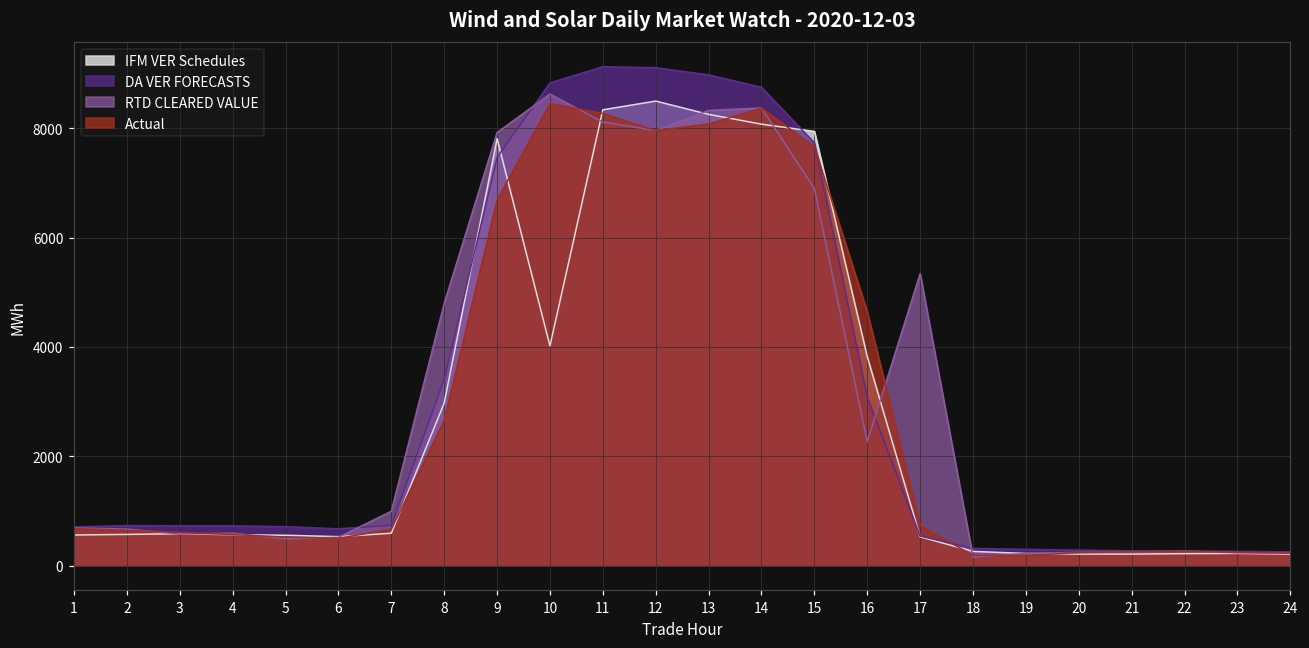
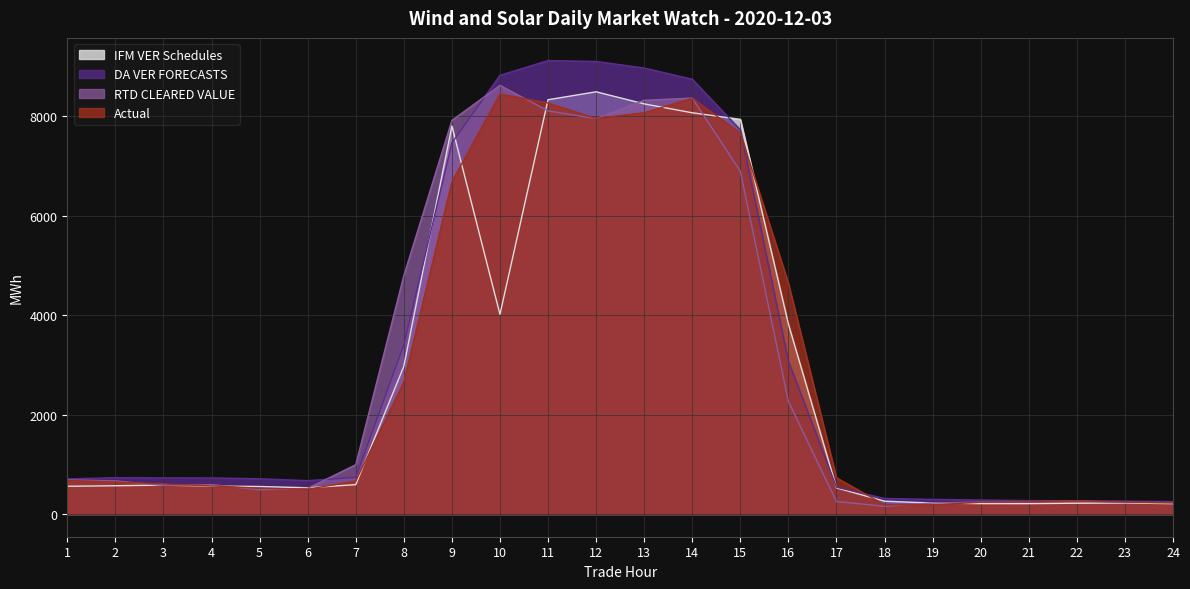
RTD CLEARED VALUE, 17: 5300 -> 300
